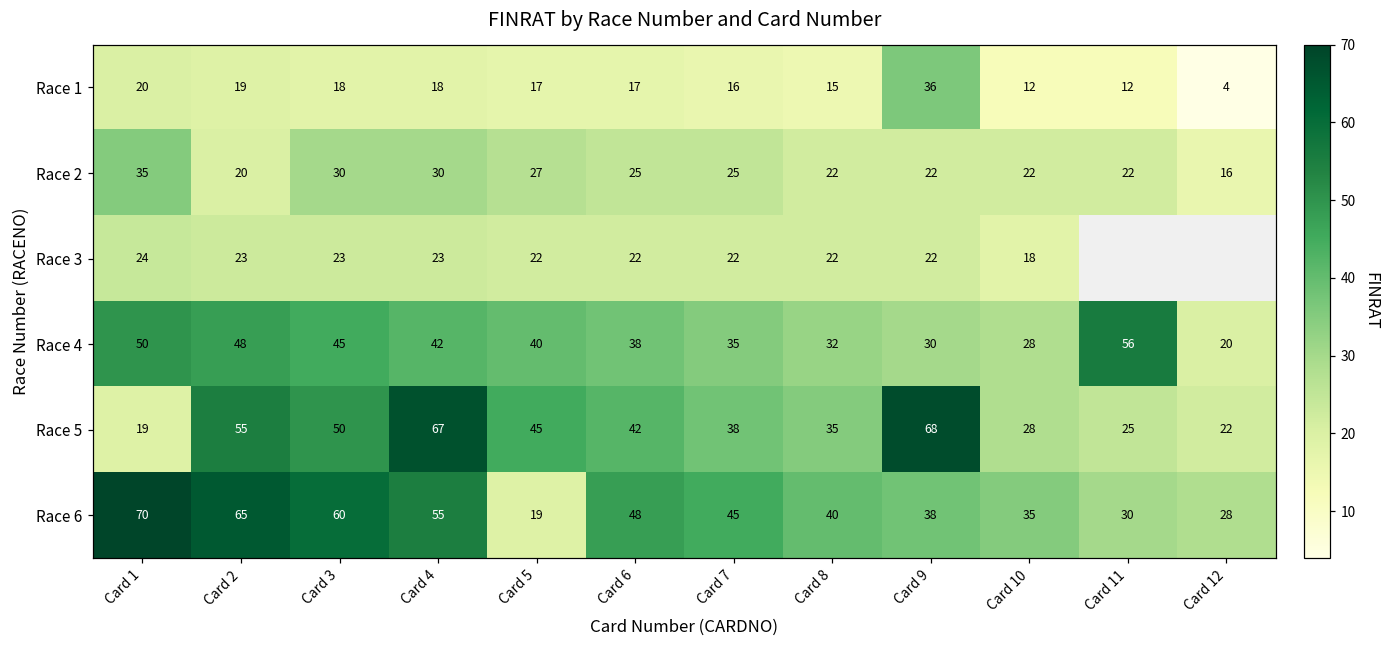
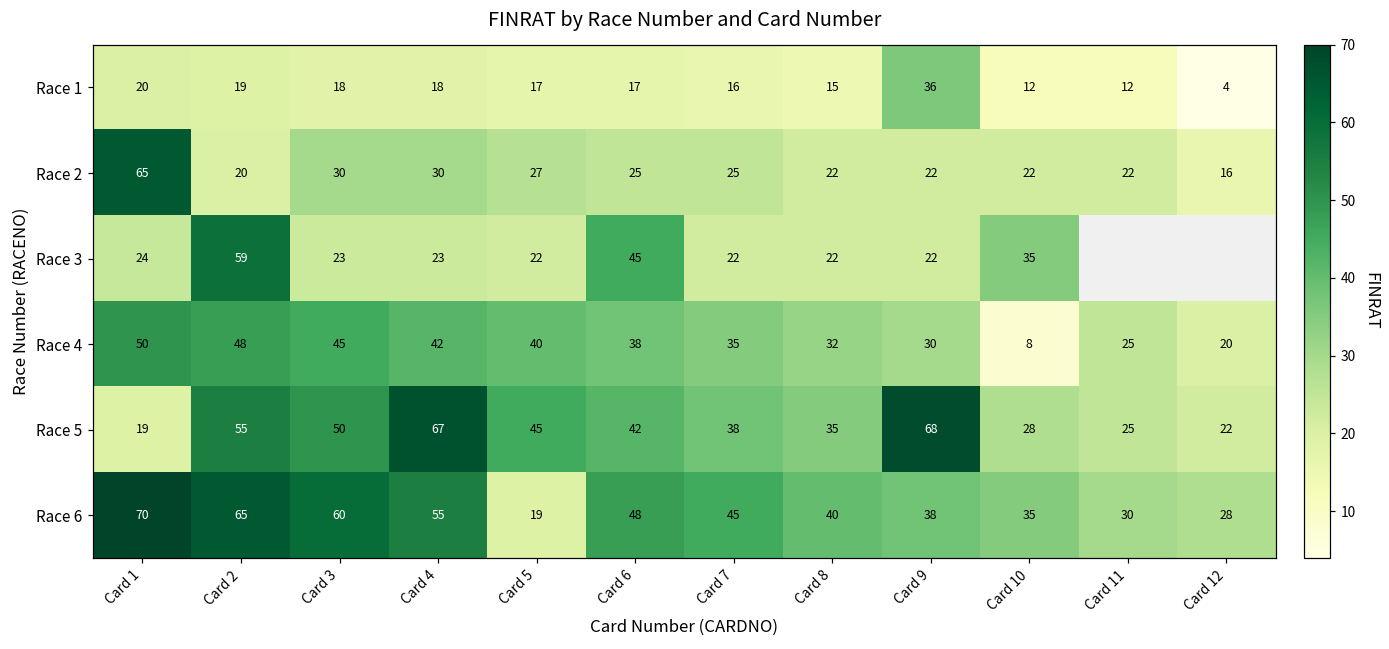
Race 2, Card 1: 35 -> 65
Race 3, Card 2: 23 -> 59
Race 3, Card 6: 22 -> 45
Race 3, Card 10: 18 -> 35
Race 4, Card 10: 28 -> 8
Race 4, Card 11: 56 -> 25
